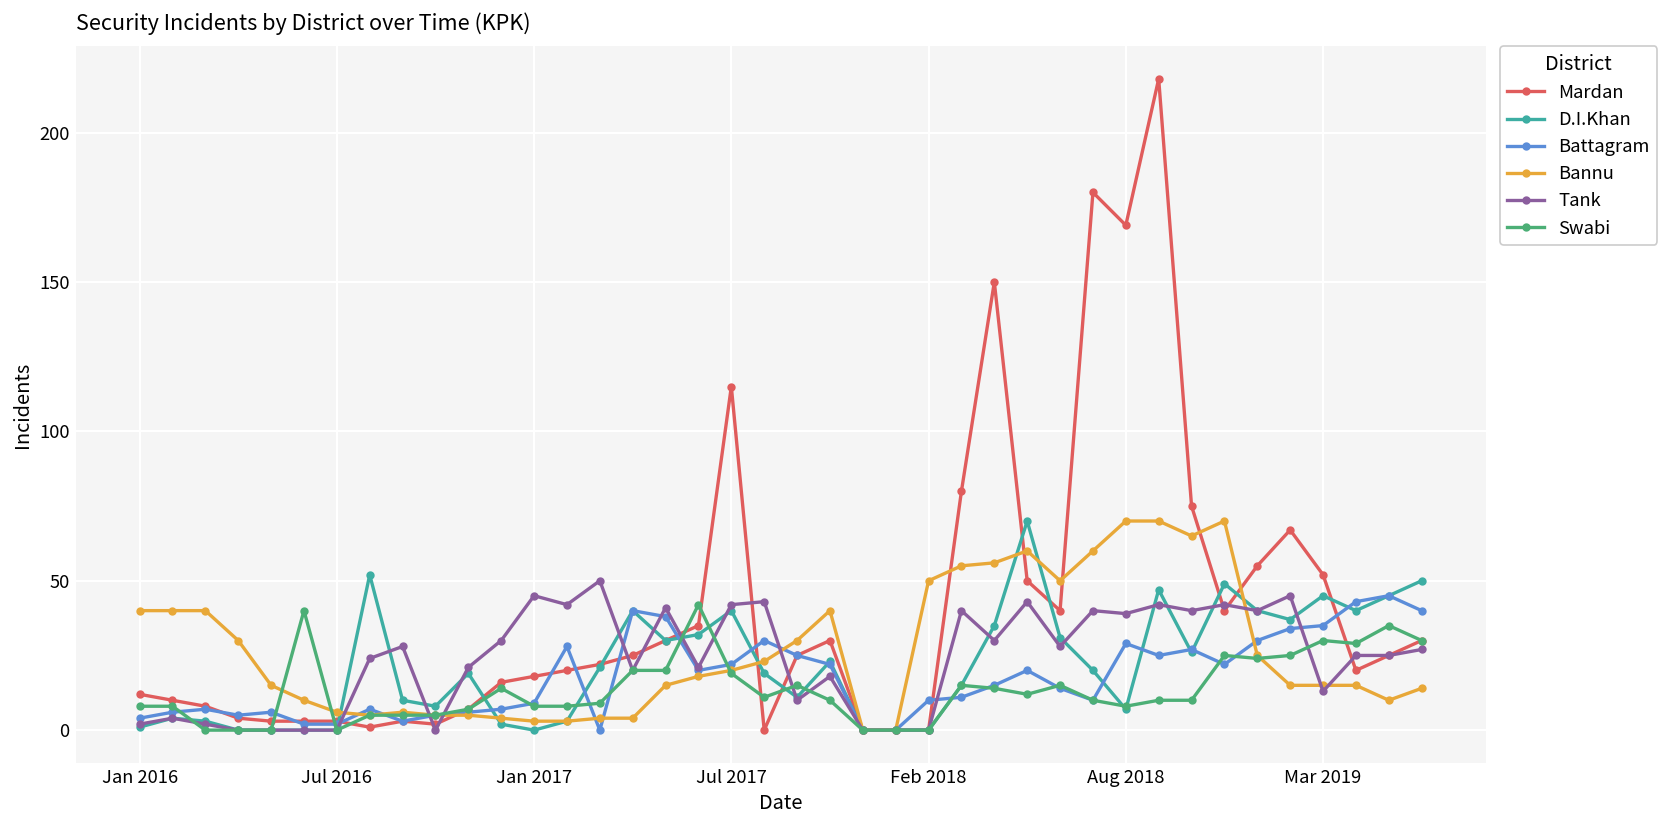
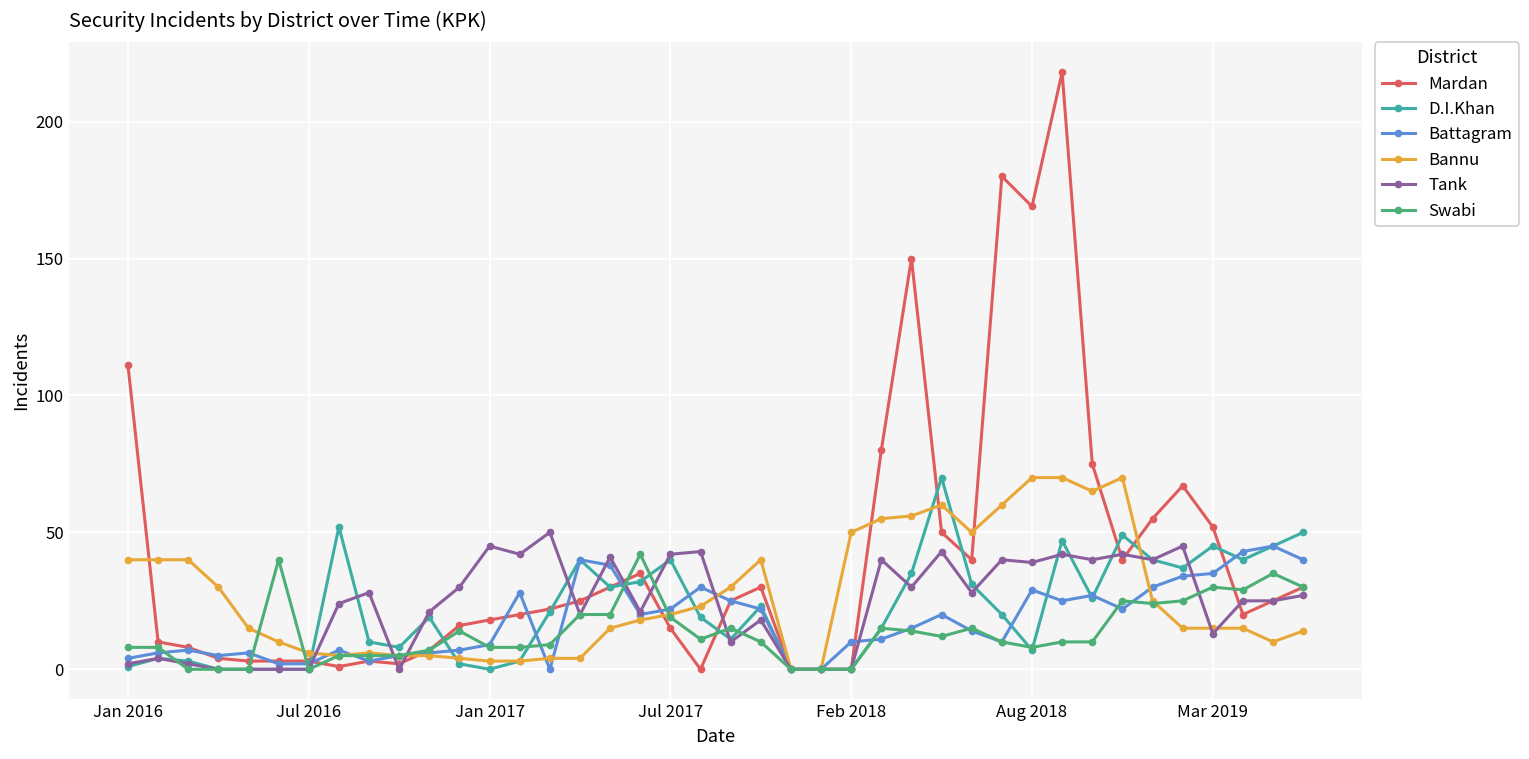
Mardan, Jan 2016: 12 -> 111
Mardan, Jul 2017: 115 -> 15
